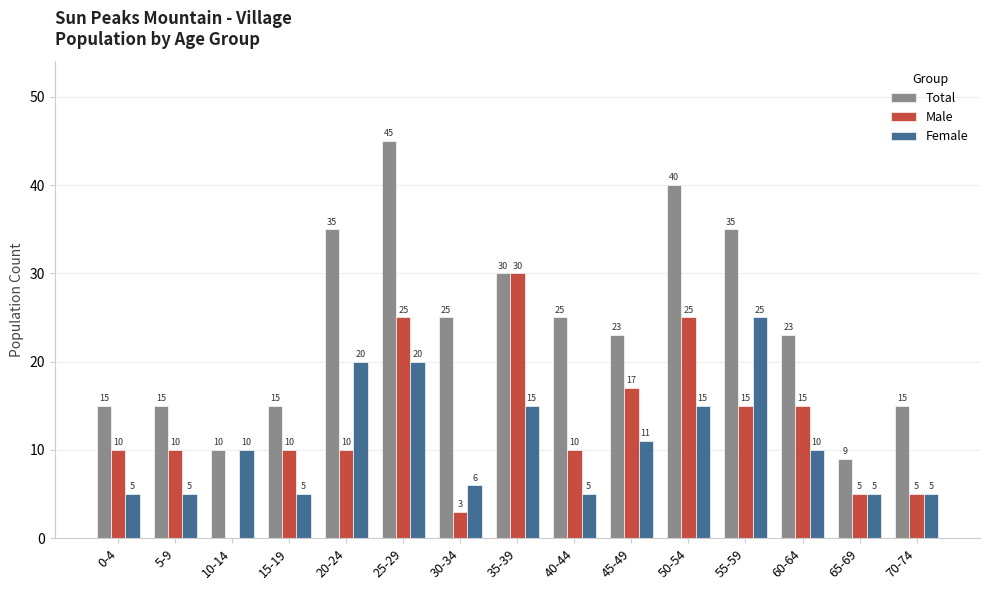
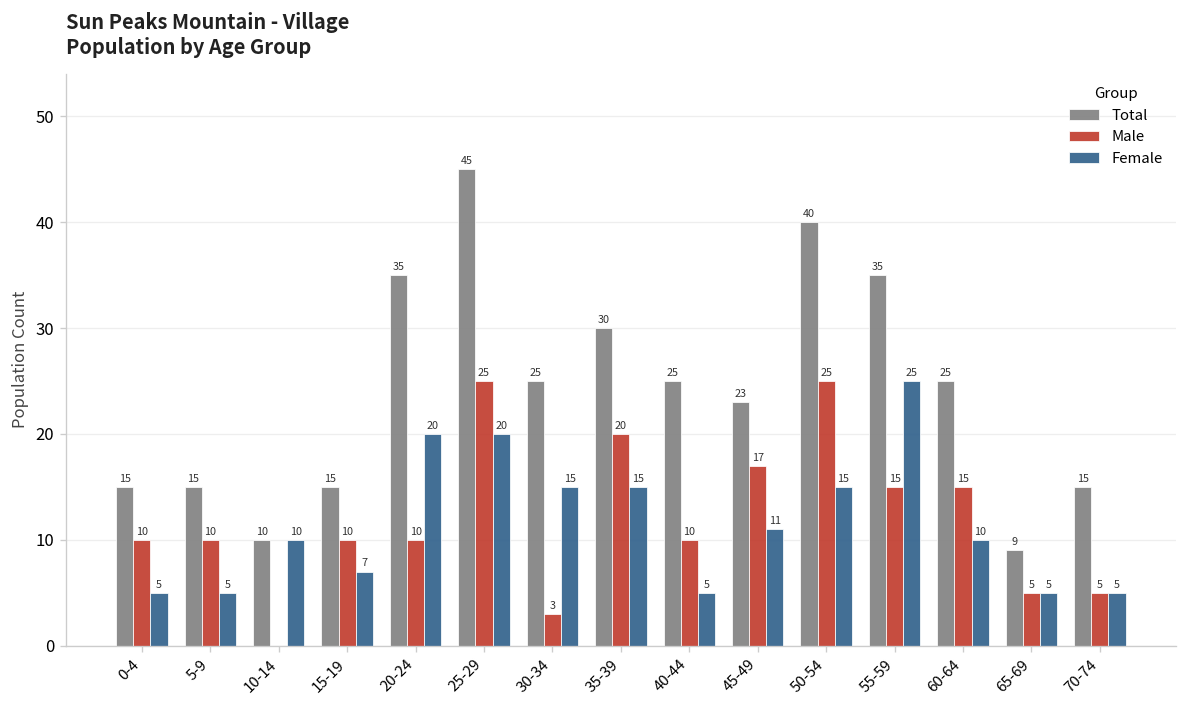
Female, 15-19: 5 -> 7
Female, 30-34: 6 -> 15
Male, 35-39: 30 -> 20
Total, 60-64: 23 -> 25
